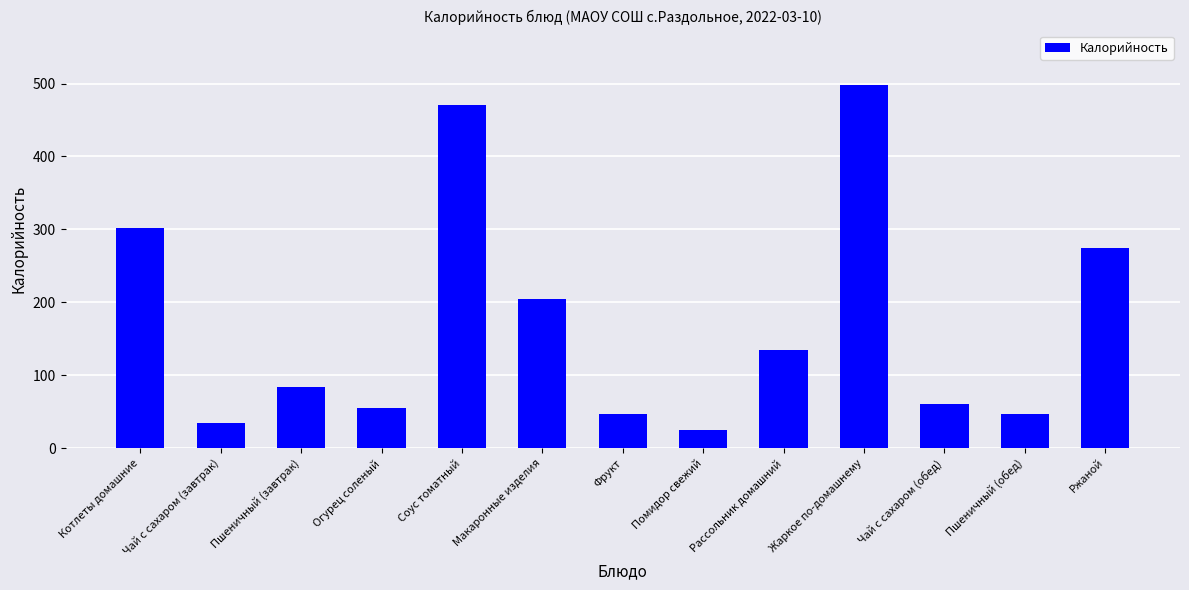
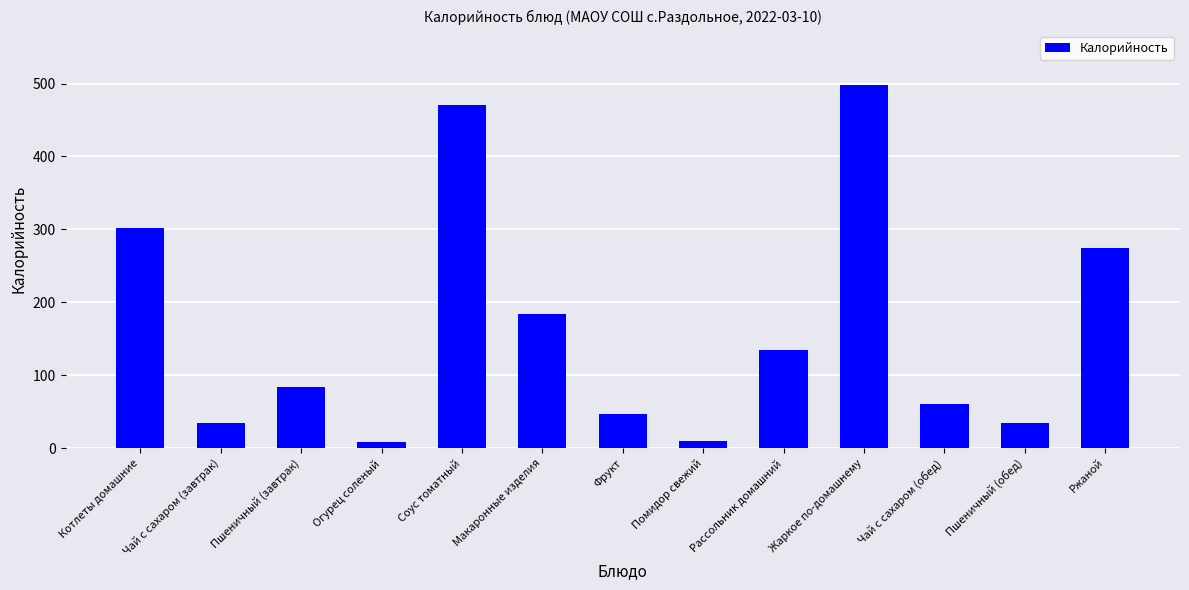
Огурец соленый: 60 -> 10
Макаронные изделия: 200 -> 180
Помидор свежий: 30 -> 10
Пшеничный (обед): 50 -> 30
